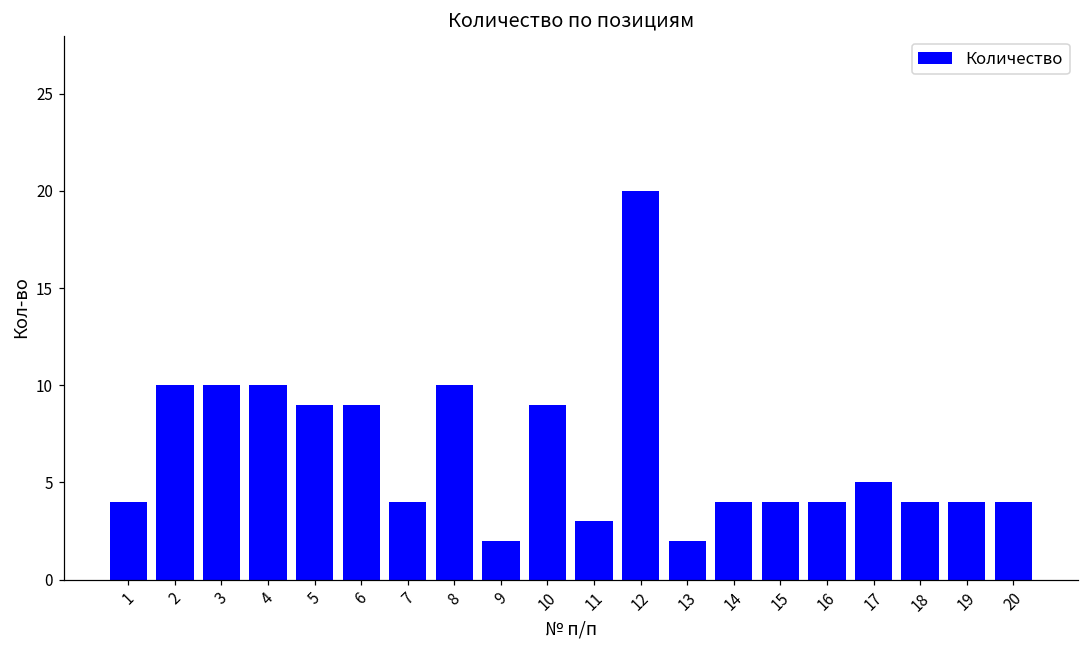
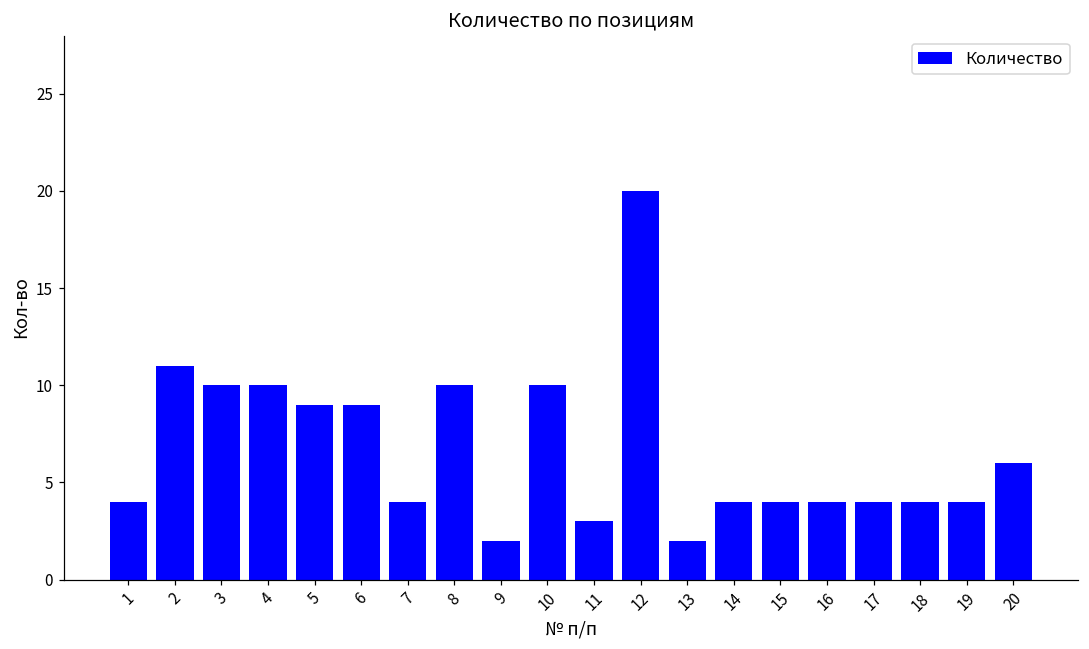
2: 10 -> 11
10: 9 -> 10
17: 5 -> 4
20: 4 -> 6
